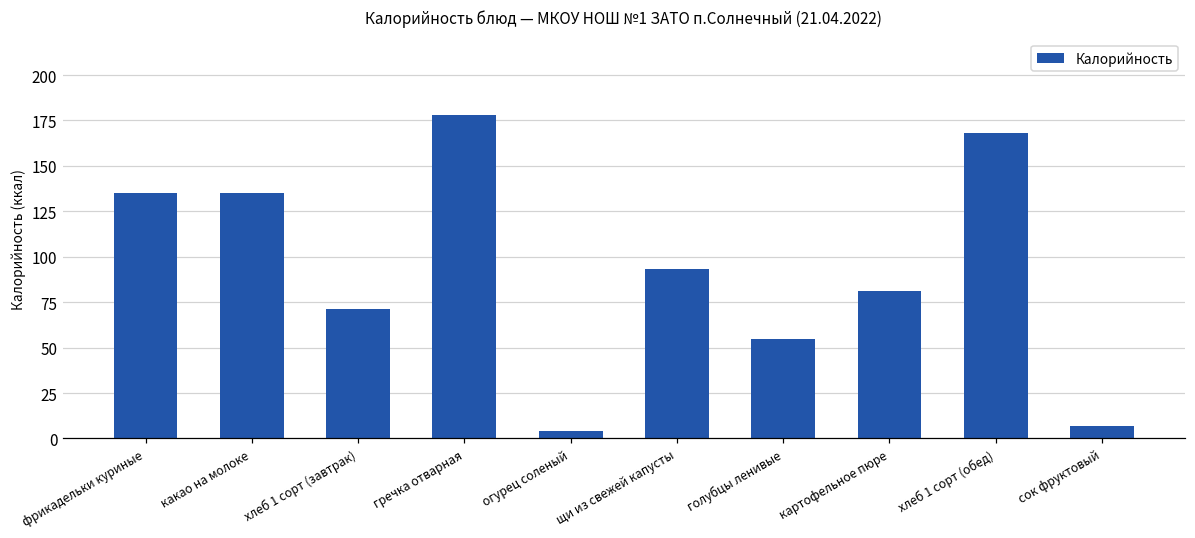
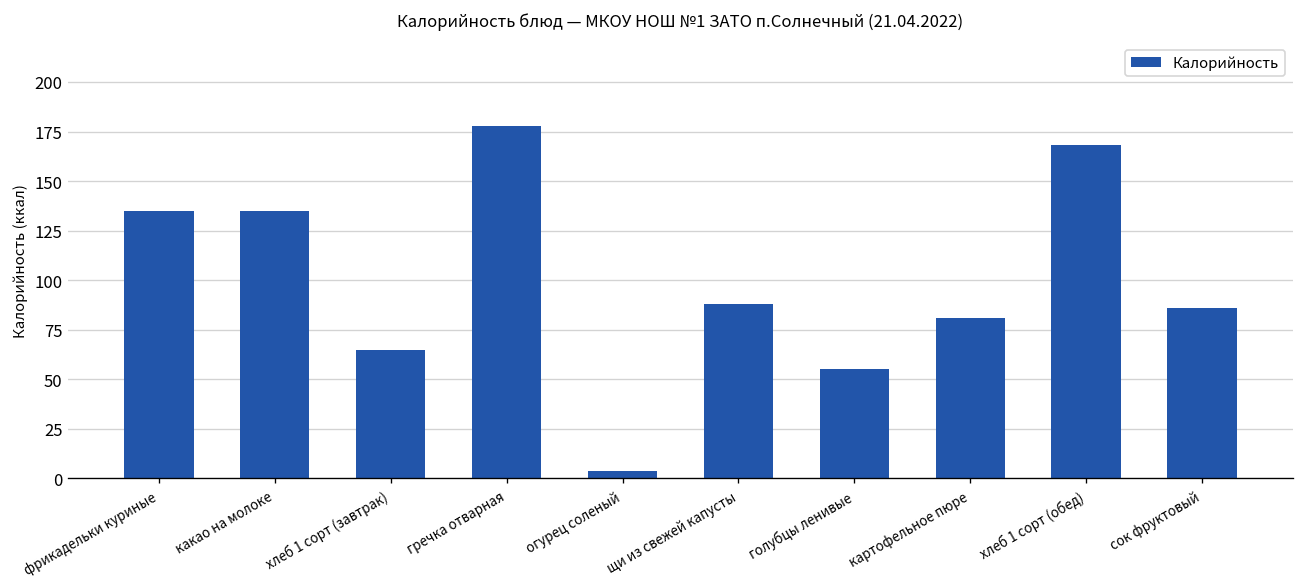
хлеб 1 сорт (завтрак): 71 -> 65
щи из свежей капусты: 93 -> 88
сок фруктовый: 7 -> 86
